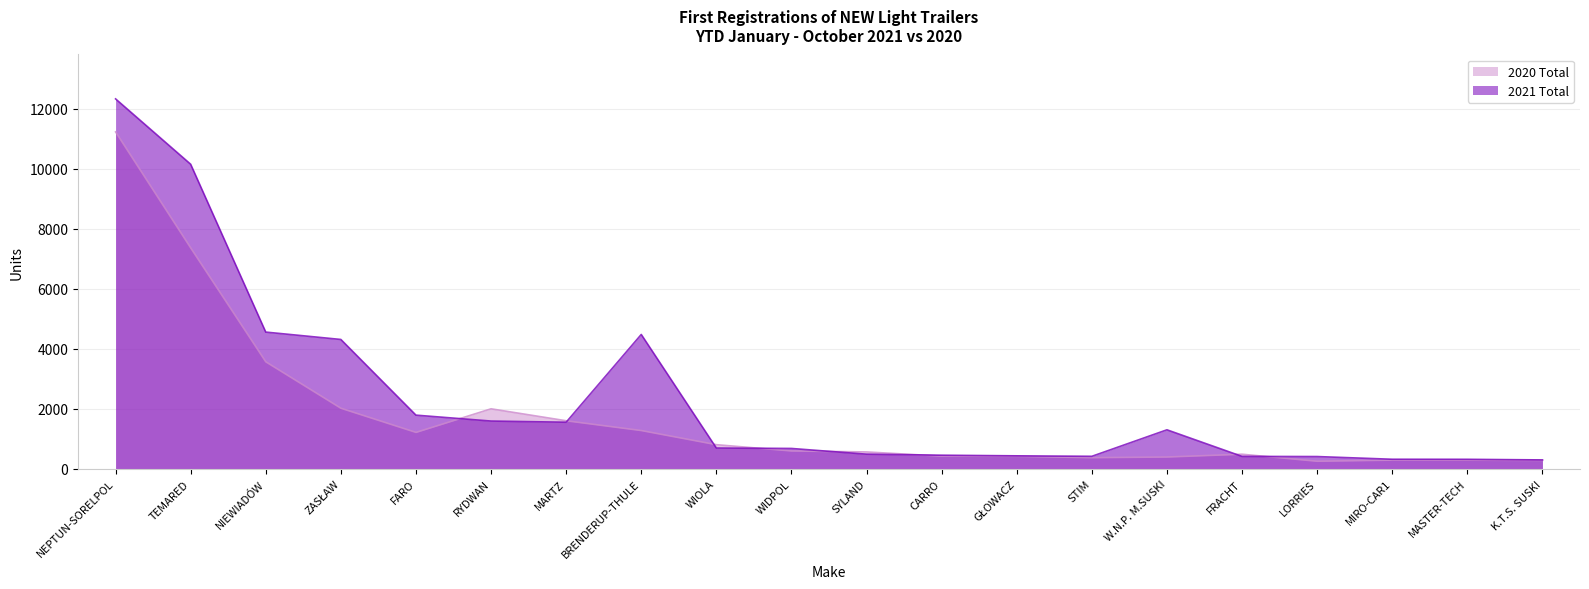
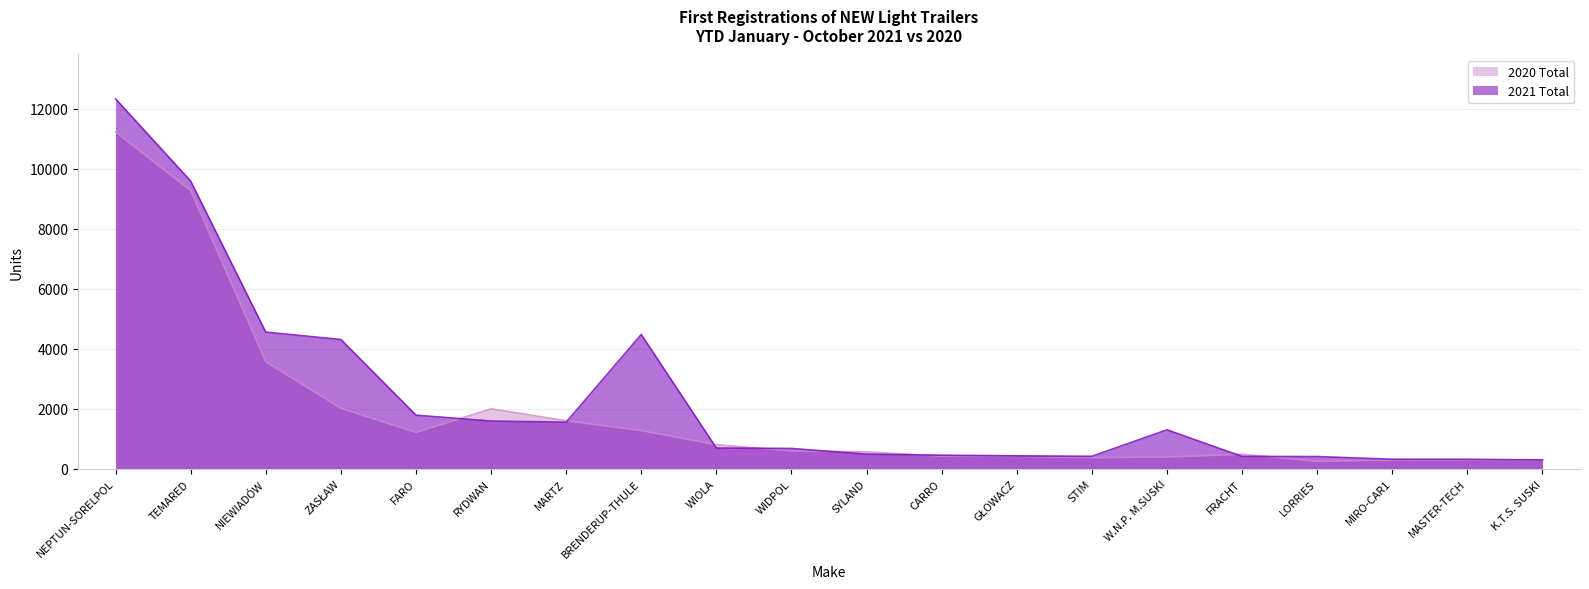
2020 Total, TEMARED: 7400 -> 9300
2021 Total, TEMARED: 10200 -> 9600
